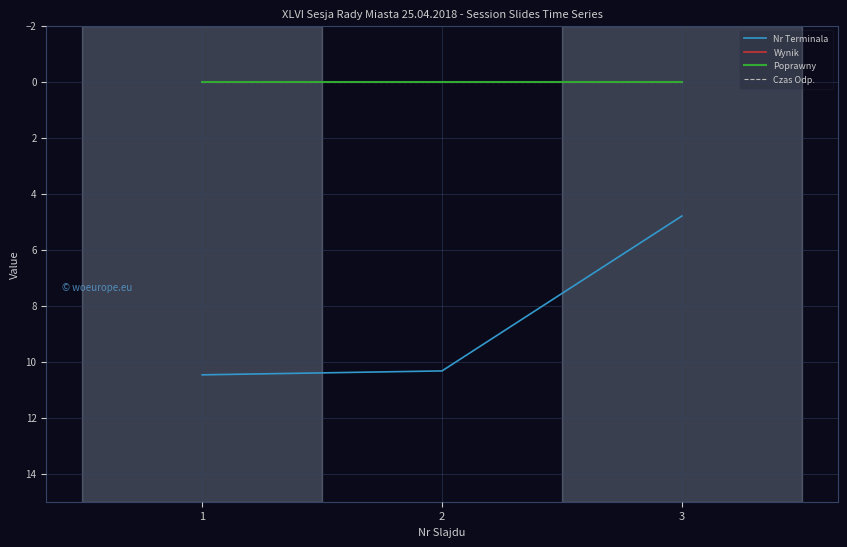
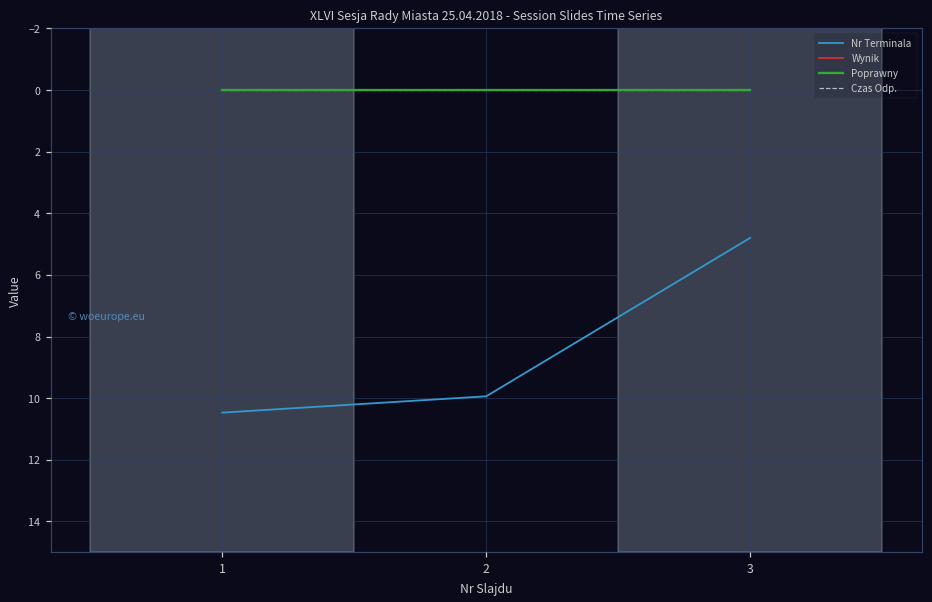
Nr Terminala, 2: 10.3 -> 9.9
